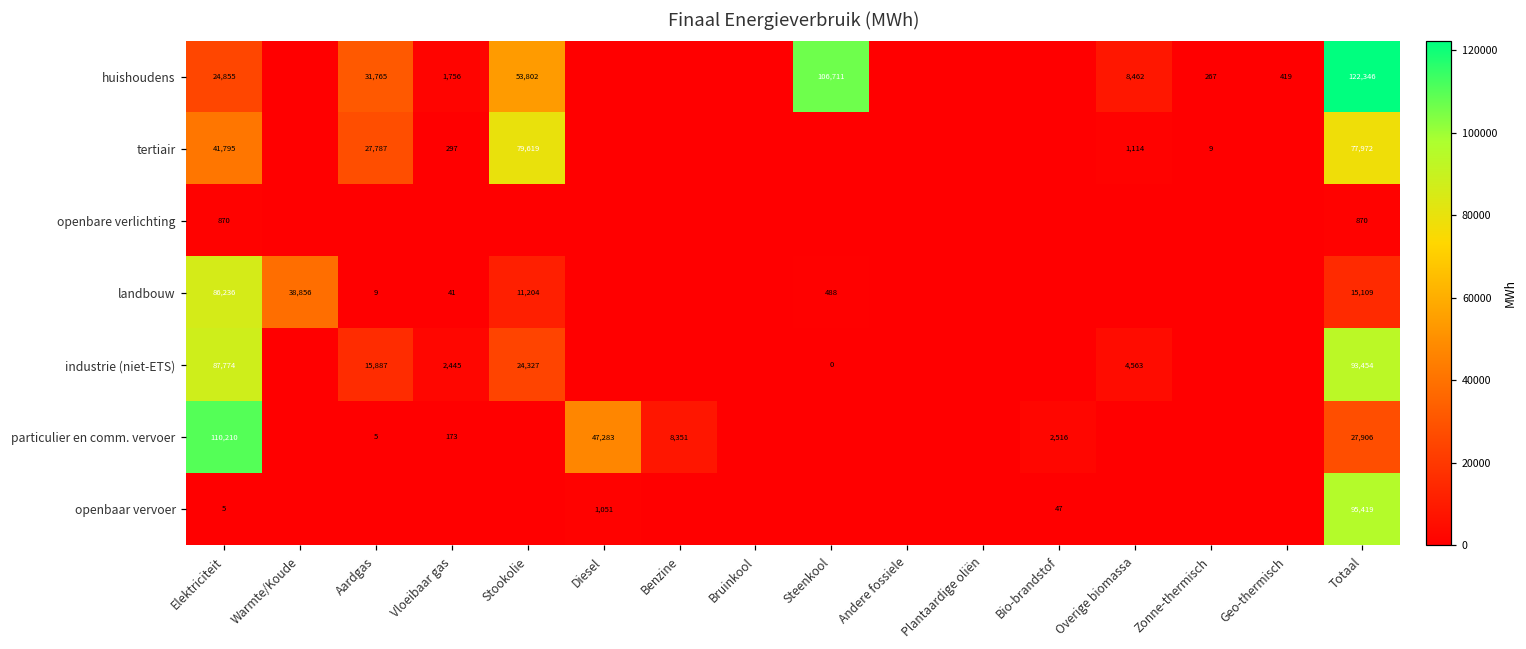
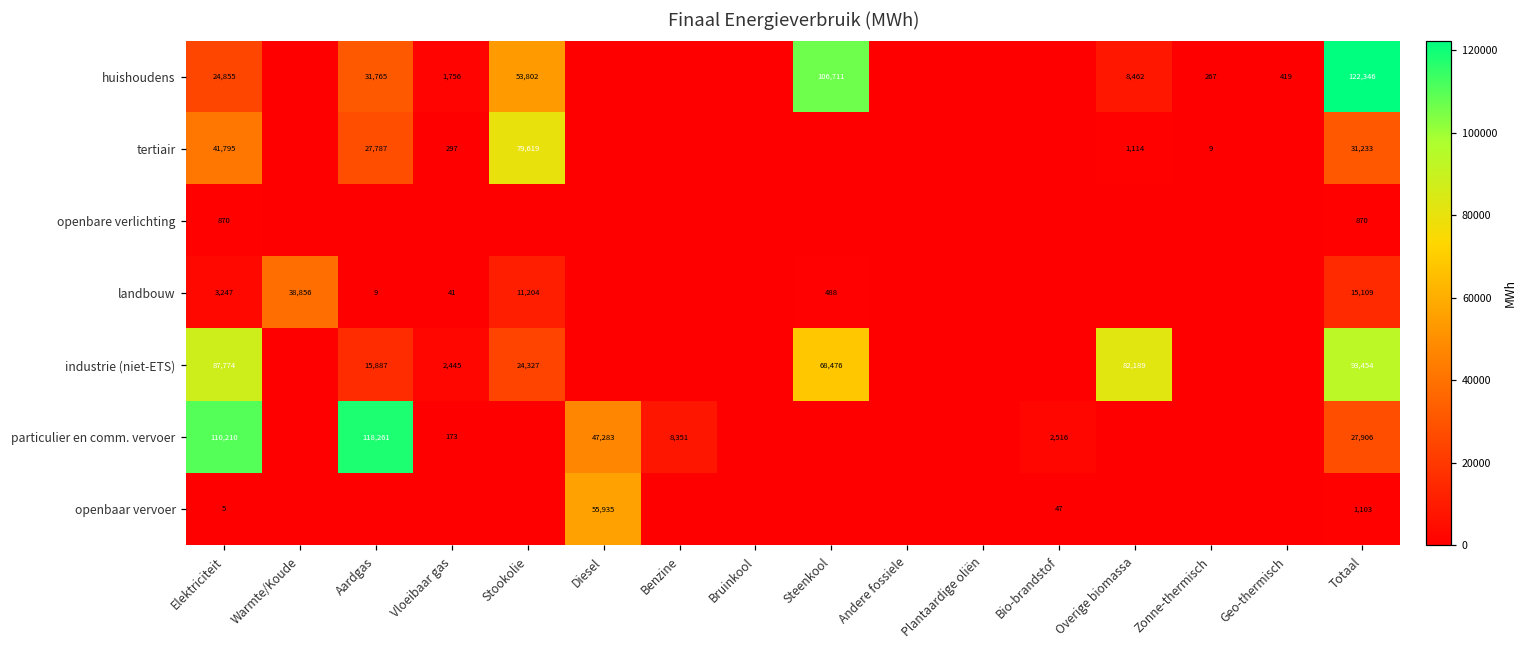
tertiair, Totaal: 77,972 -> 31,233
landbouw, Elektriciteit: 86,236 -> 3,247
industrie (niet-ETS), Steenkool: 0 -> 68,476
industrie (niet-ETS), Overige biomassa: 4,563 -> 82,189
particulier en comm. vervoer, Aardgas: 5 -> 118,261
openbaar vervoer, Diesel: 1,051 -> 55,935
openbaar vervoer, Totaal: 95,419 -> 1,103
